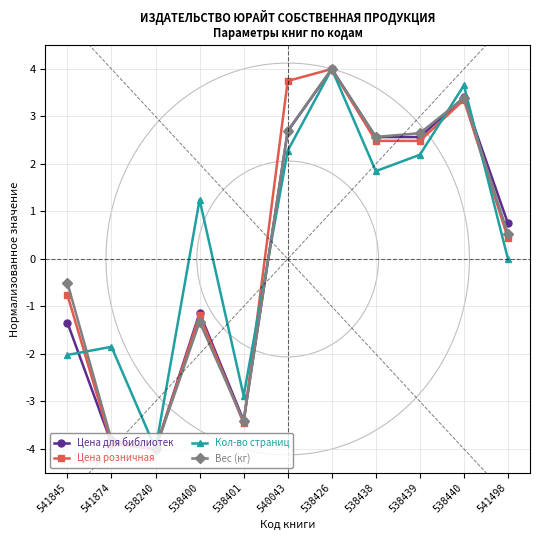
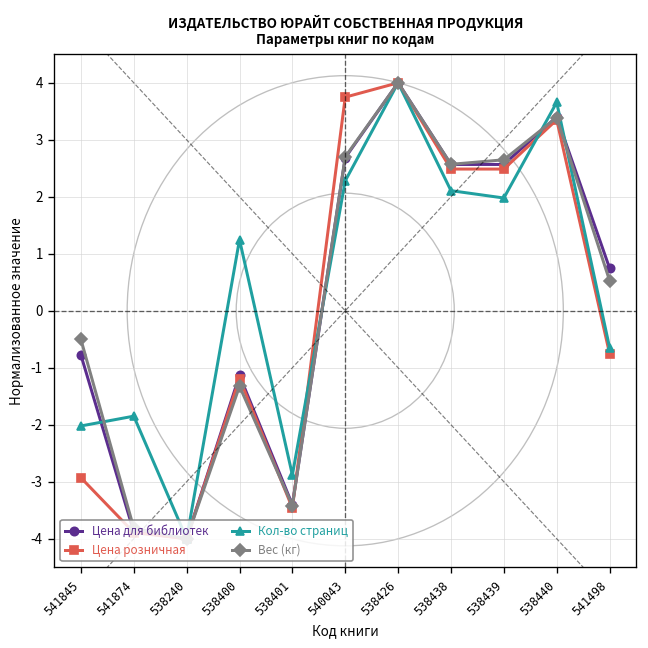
Цена для библиотек, 541845: -1.3 -> -0.8
Цена розничная, 541845: -0.8 -> -2.9
Кол-во страниц, 538438: 1.8 -> 2.1
Кол-во страниц, 538439: 2.2 -> 2.0
Цена розничная, 541498: 0.4 -> -0.8
Кол-во страниц, 541498: 0.0 -> -0.6
